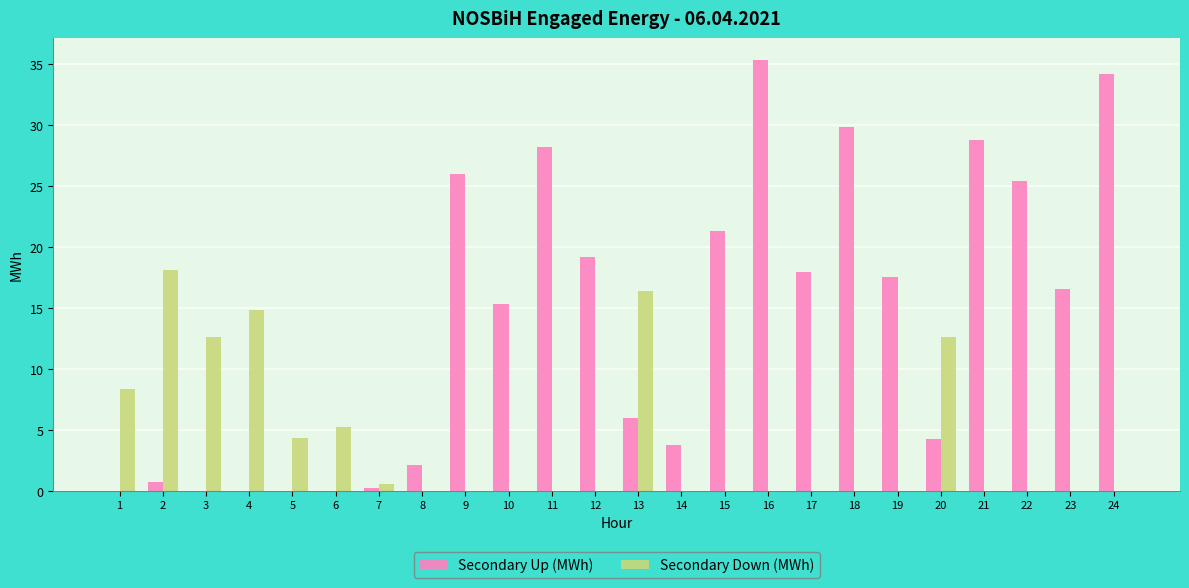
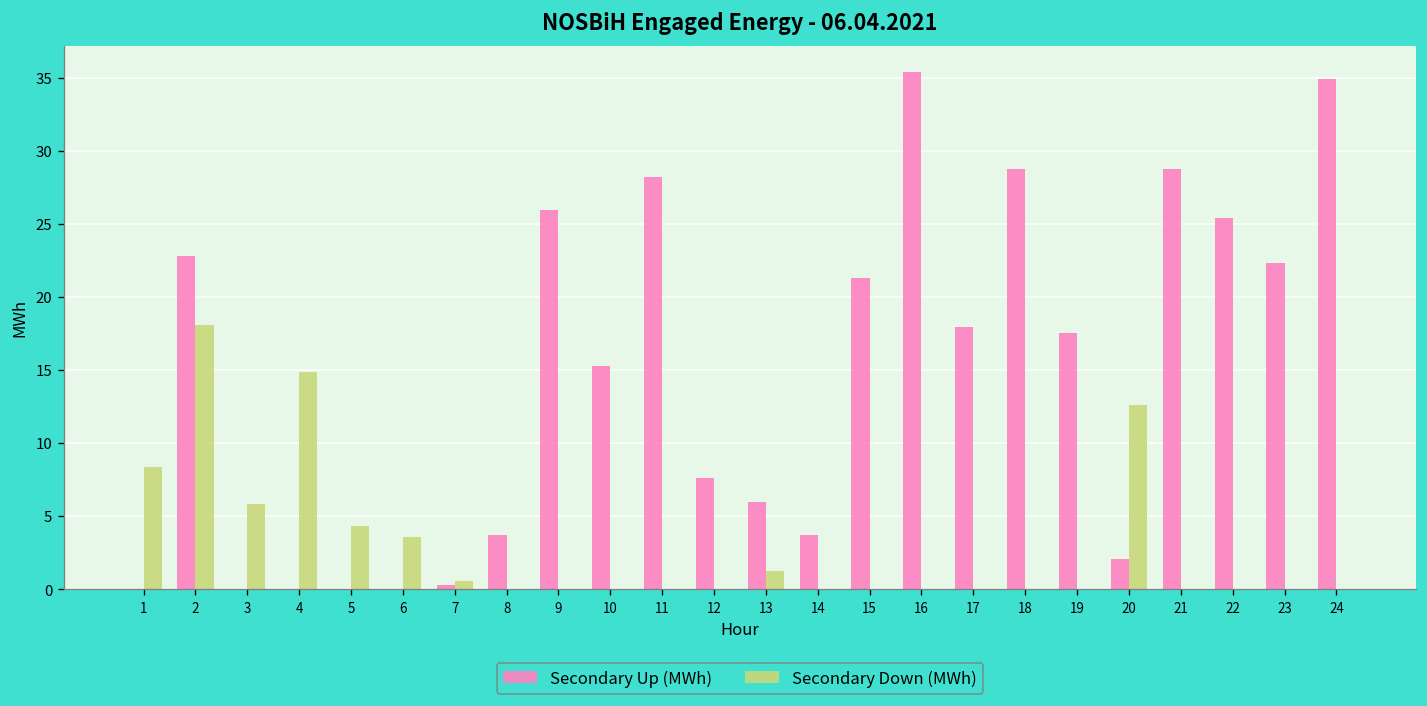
Secondary Up (MWh), 2: 0.8 -> 22.8
Secondary Down (MWh), 3: 12.7 -> 5.9
Secondary Down (MWh), 6: 5.2 -> 3.6
Secondary Up (MWh), 8: 2.1 -> 3.7
Secondary Up (MWh), 12: 19.2 -> 7.6
Secondary Down (MWh), 13: 16.4 -> 1.3
Secondary Up (MWh), 18: 29.8 -> 28.7
Secondary Up (MWh), 20: 4.2 -> 2.1
Secondary Up (MWh), 23: 16.6 -> 22.3
Secondary Up (MWh), 24: 34.2 -> 34.9
